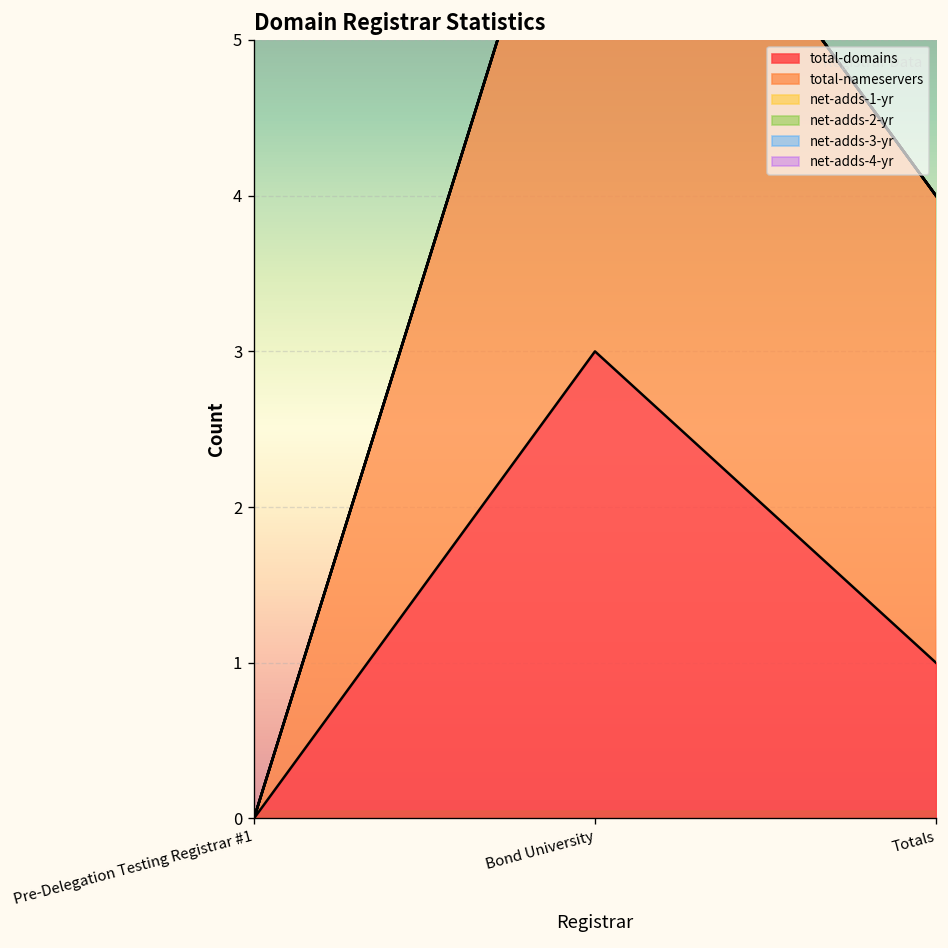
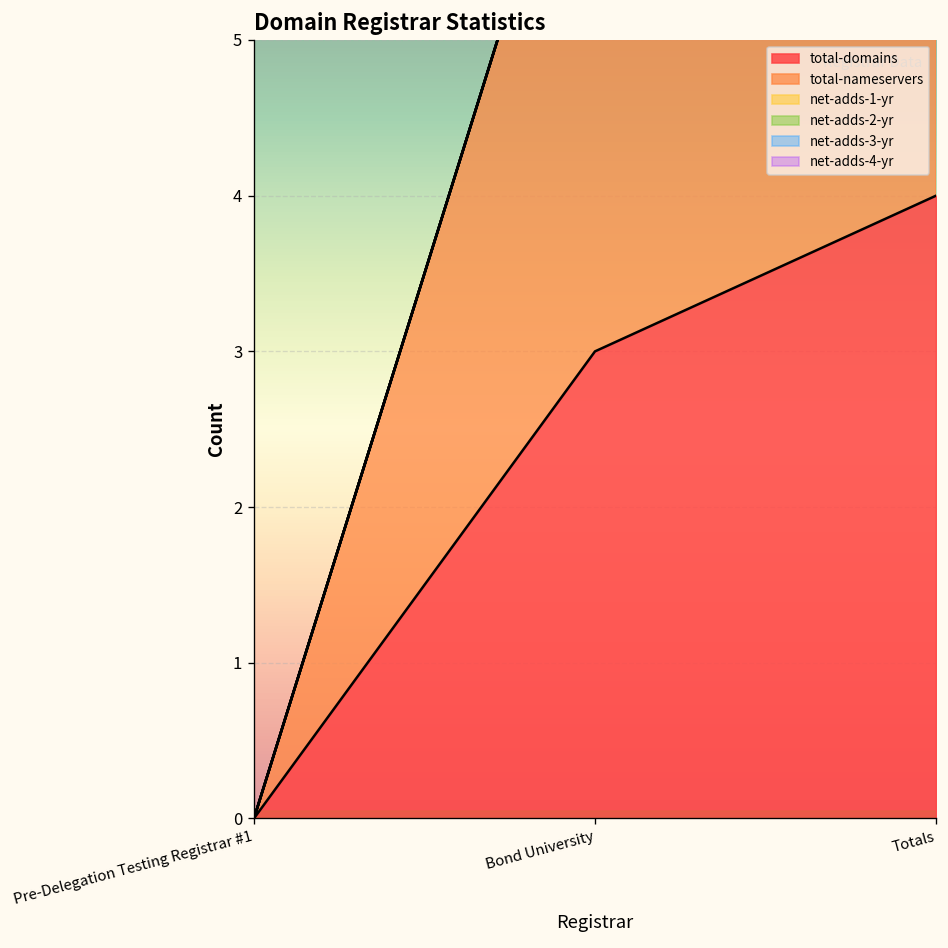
total-domains, Totals: 1 -> 4
